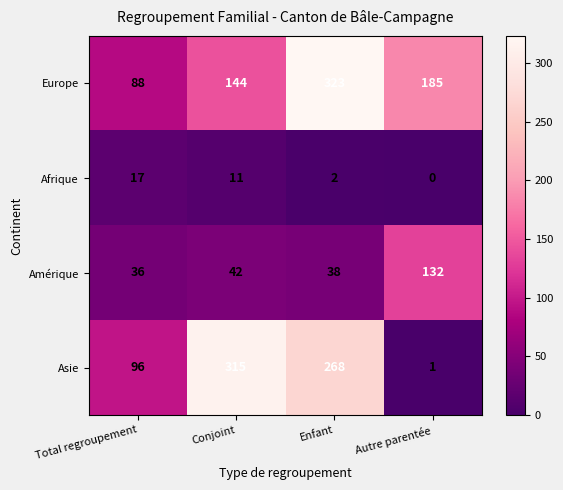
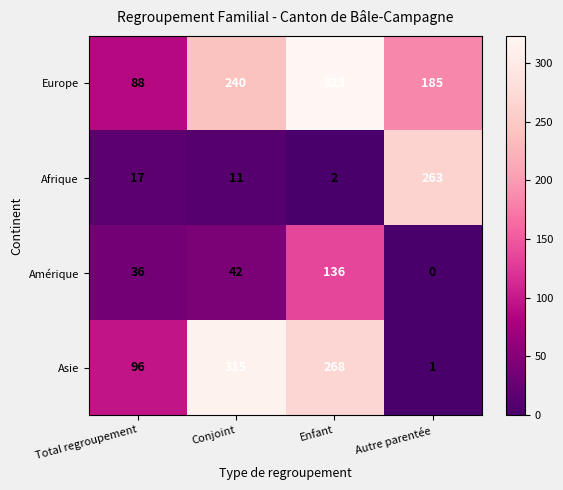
Europe, Conjoint: 144 -> 240
Afrique, Autre parentée: 0 -> 263
Amérique, Enfant: 38 -> 136
Amérique, Autre parentée: 132 -> 0
